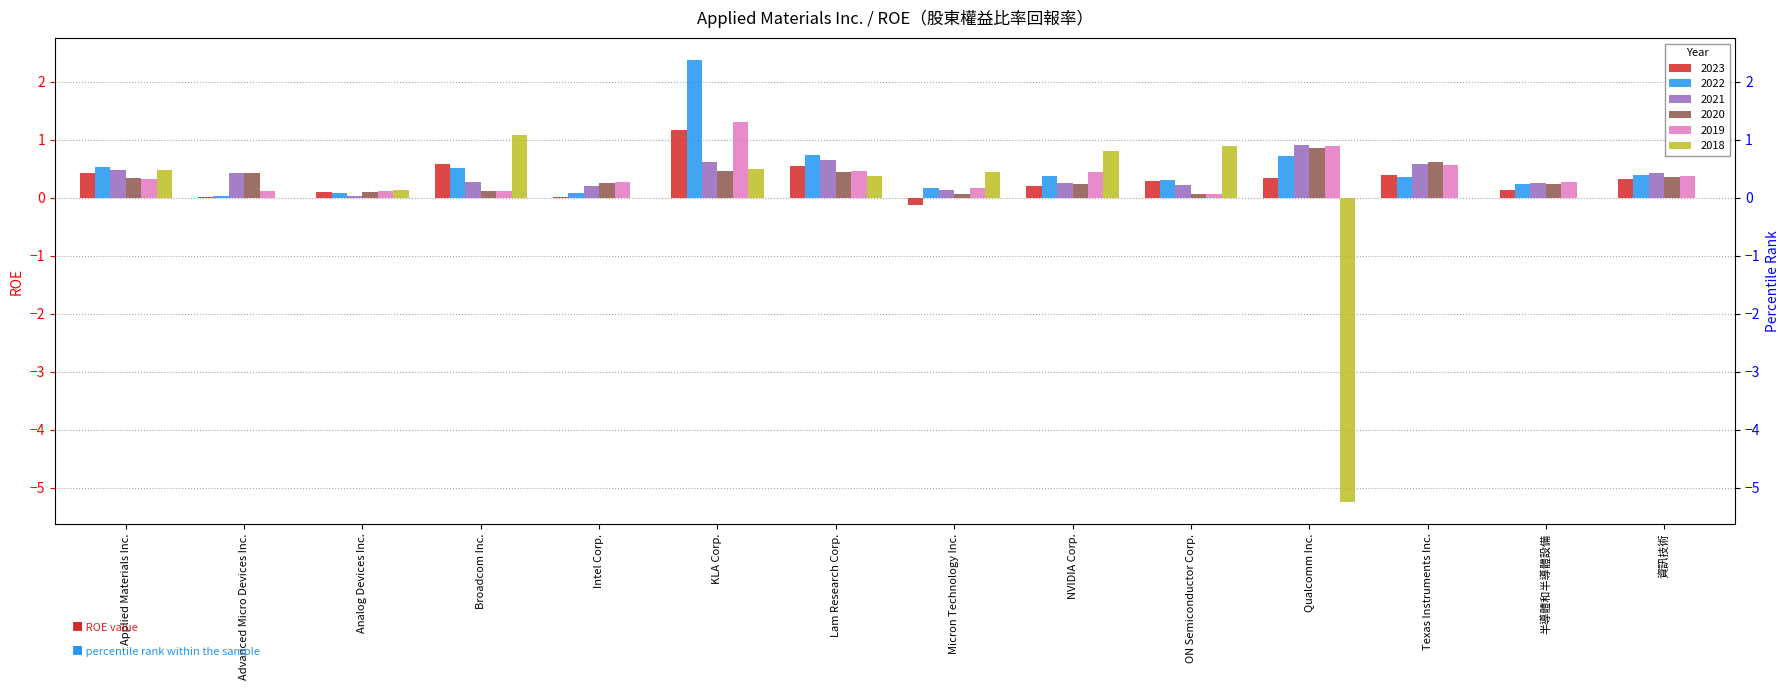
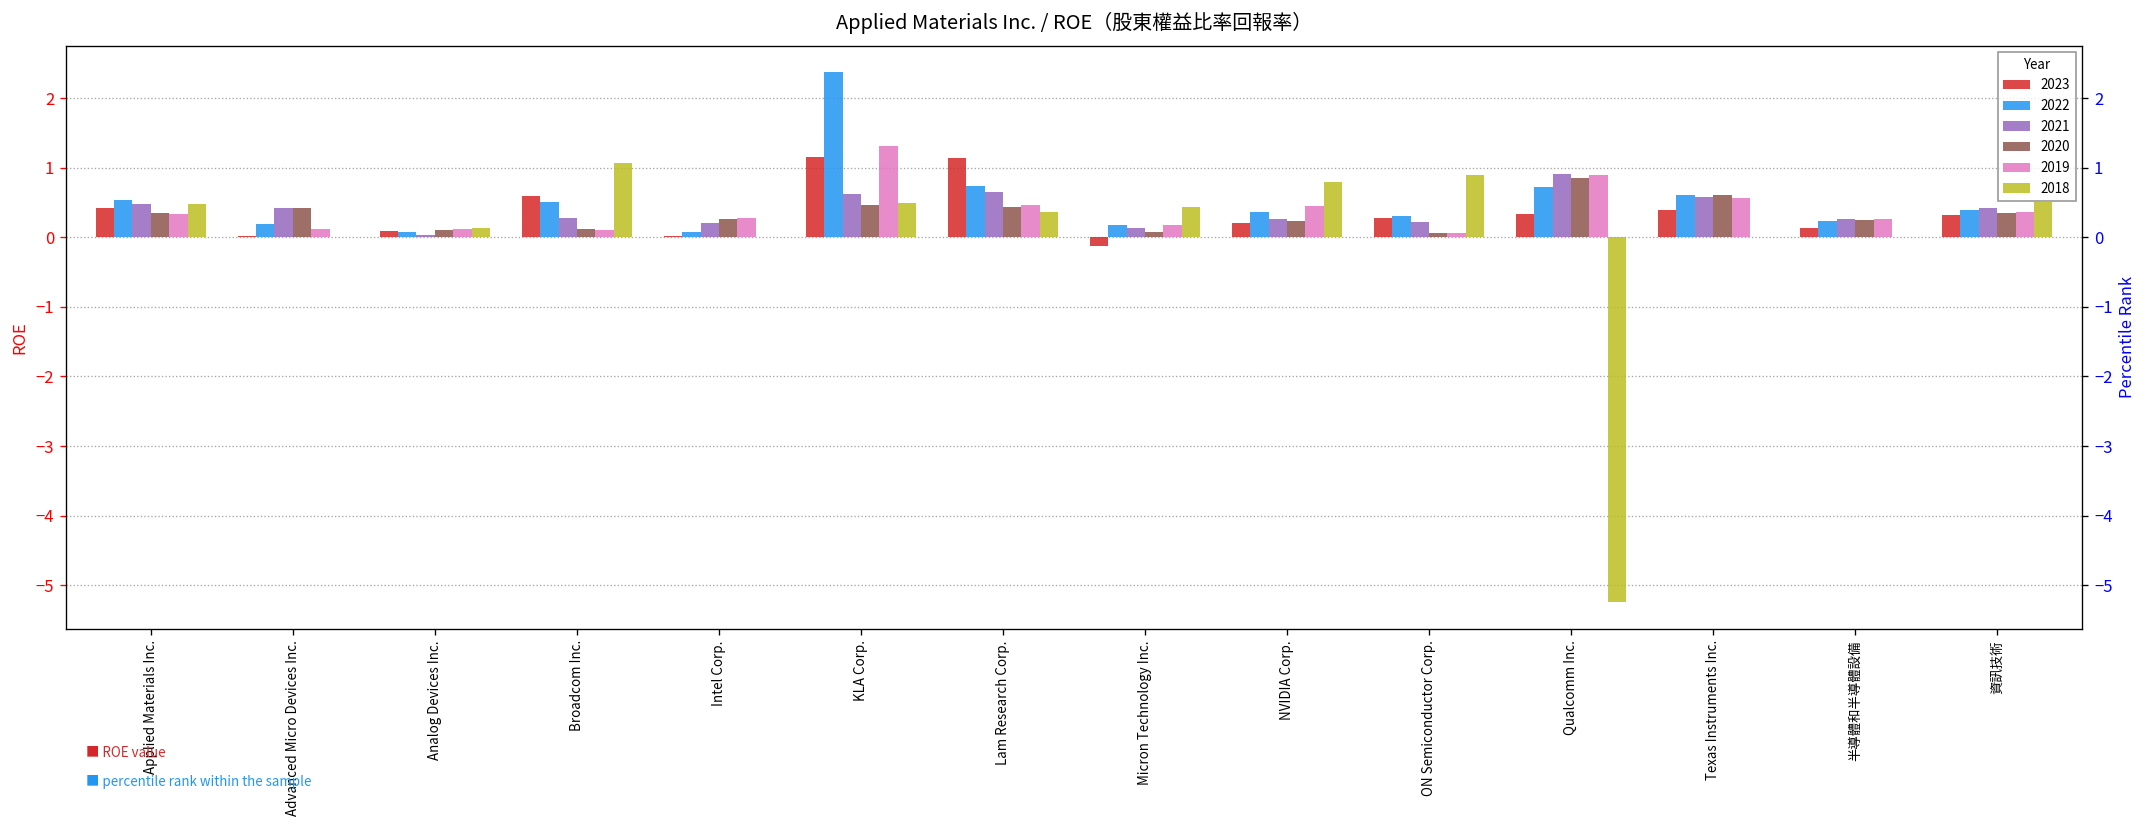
2022, Advanced Micro Devices Inc.: 0.0 -> 0.2
2023, Lam Research Corp.: 0.5 -> 1.1
2022, Texas Instruments Inc.: 0.4 -> 0.6
2018, 資訊技術: 0.0 -> 0.5
